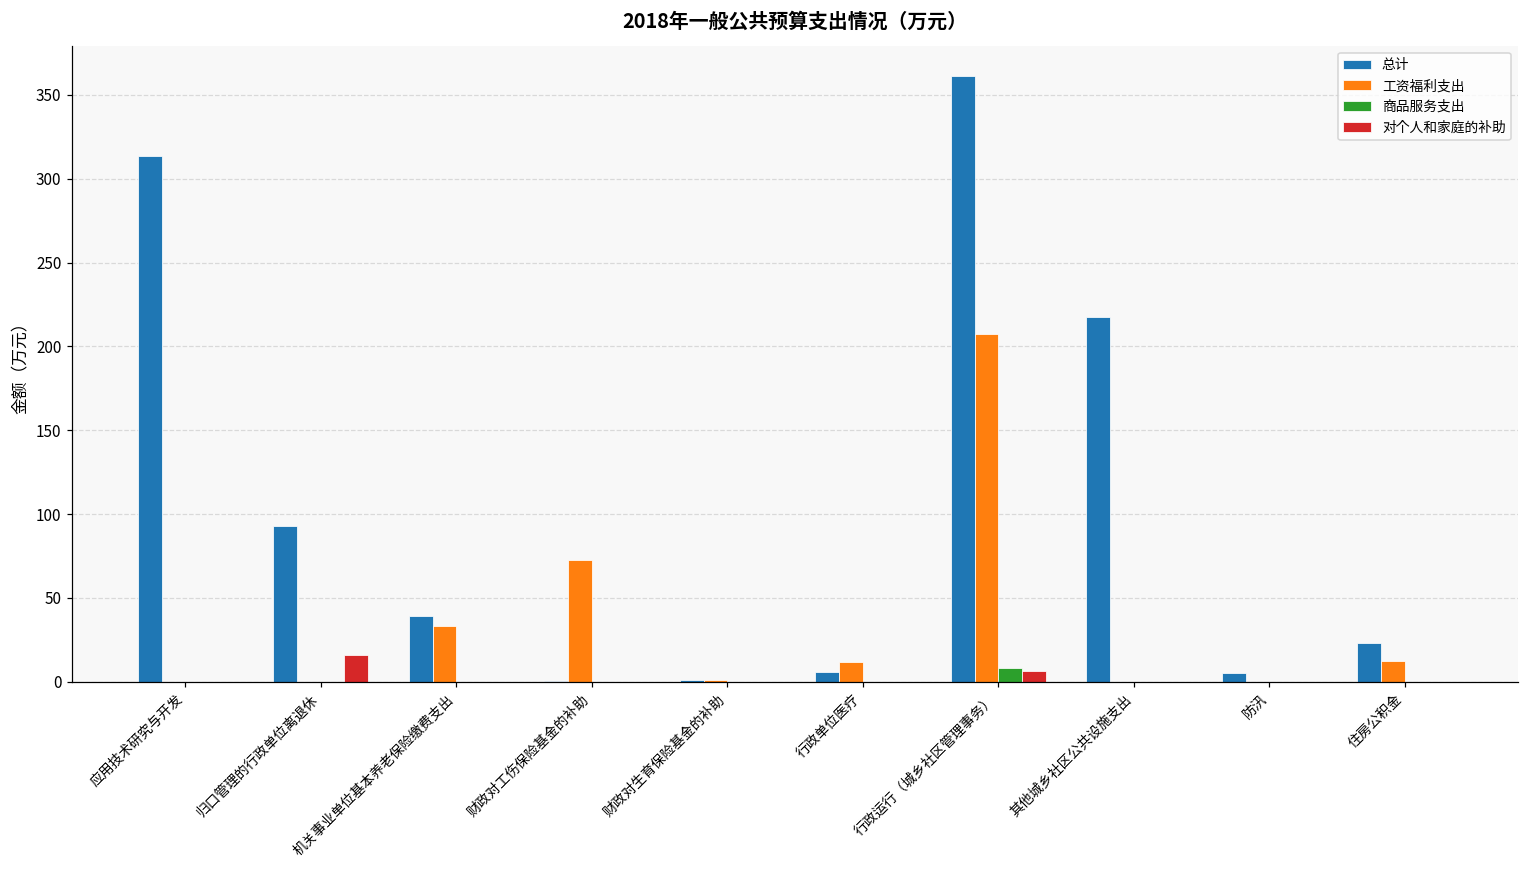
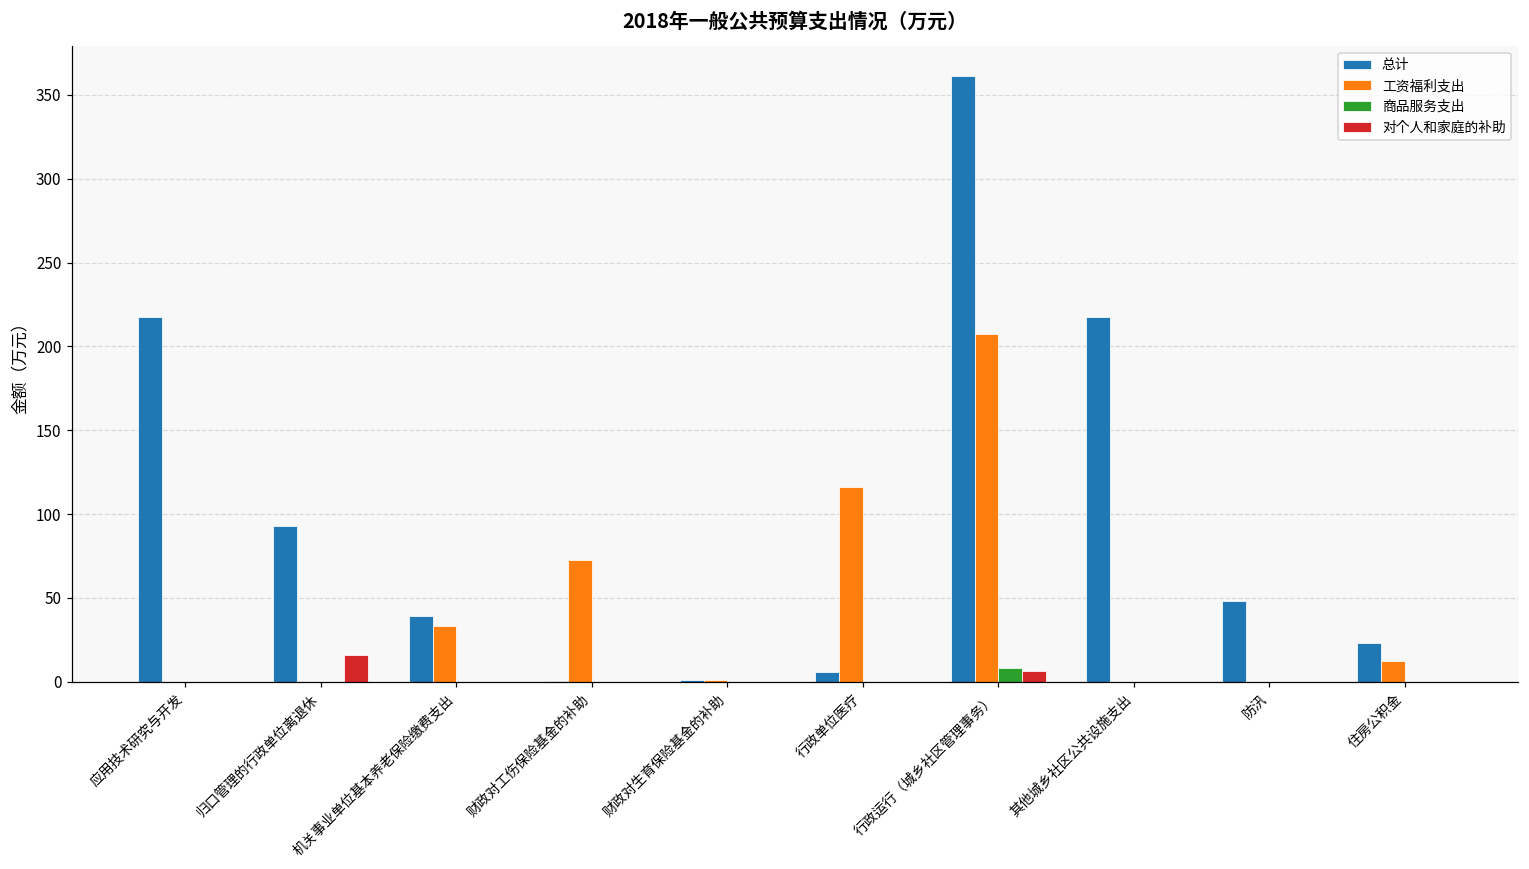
总计, 应用技术研究与开发: 314 -> 217
工资福利支出, 行政单位医疗: 12 -> 116
总计, 防汛: 5 -> 48
